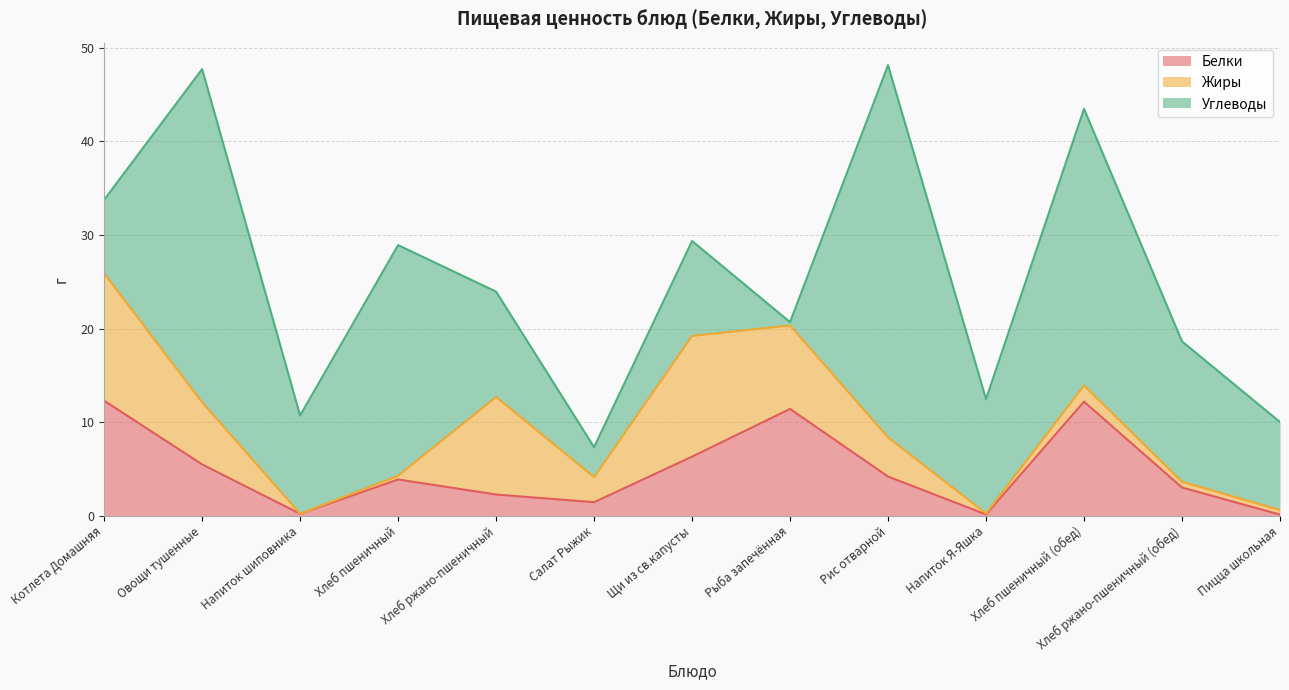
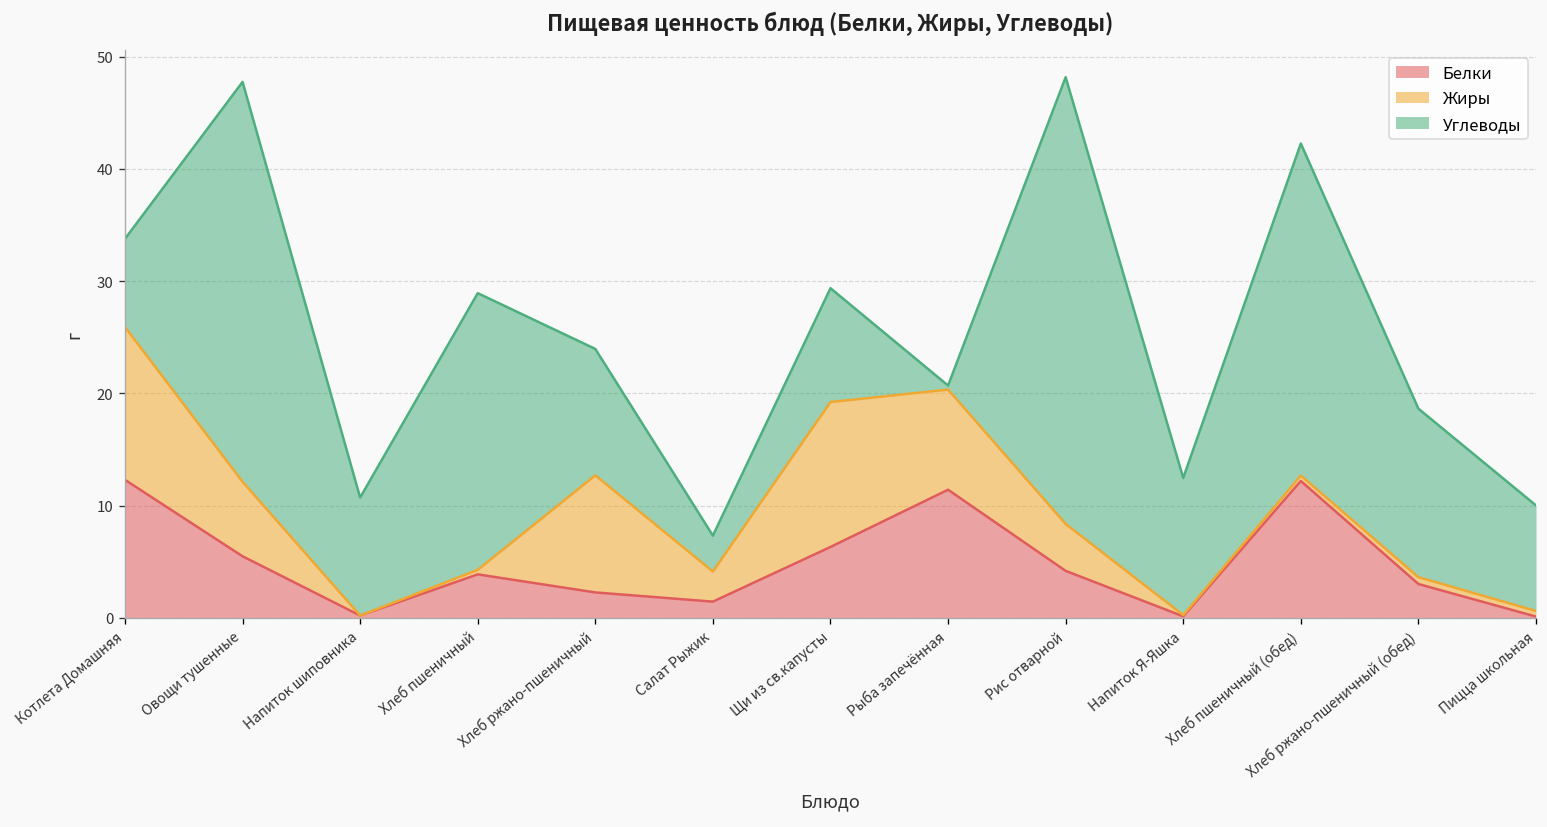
Жиры, Хлеб пшеничный (обед): 2 -> 0
